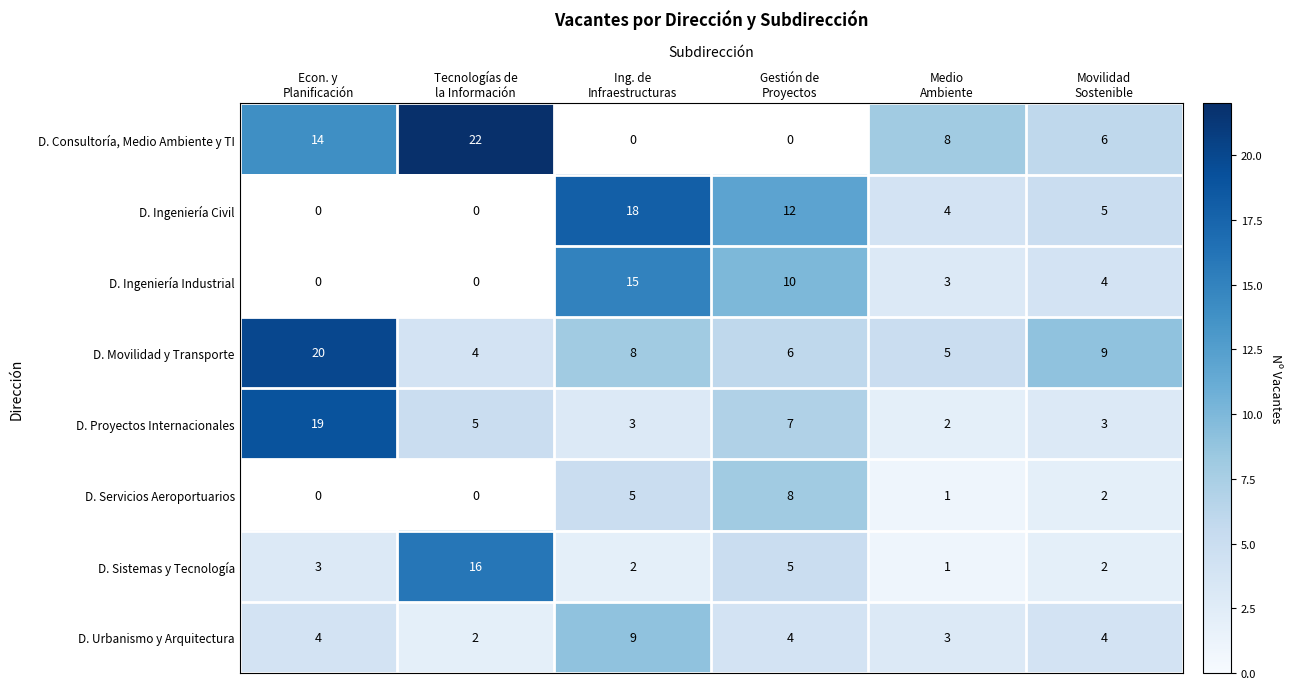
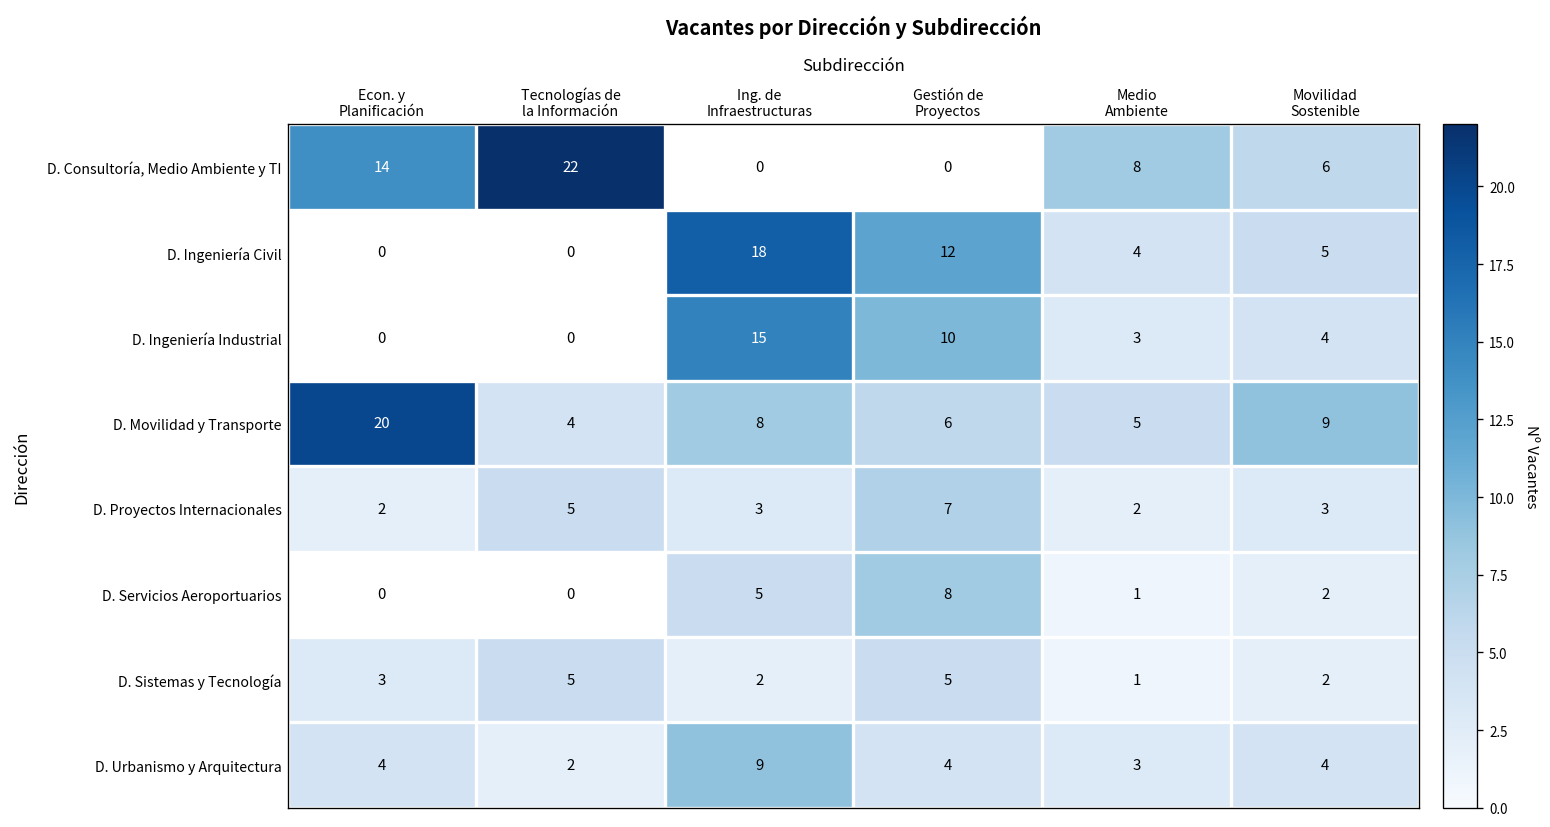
D. Proyectos Internacionales, Econ. y Planificación: 19 -> 2
D. Sistemas y Tecnología, Tecnologías de la Información: 16 -> 5
